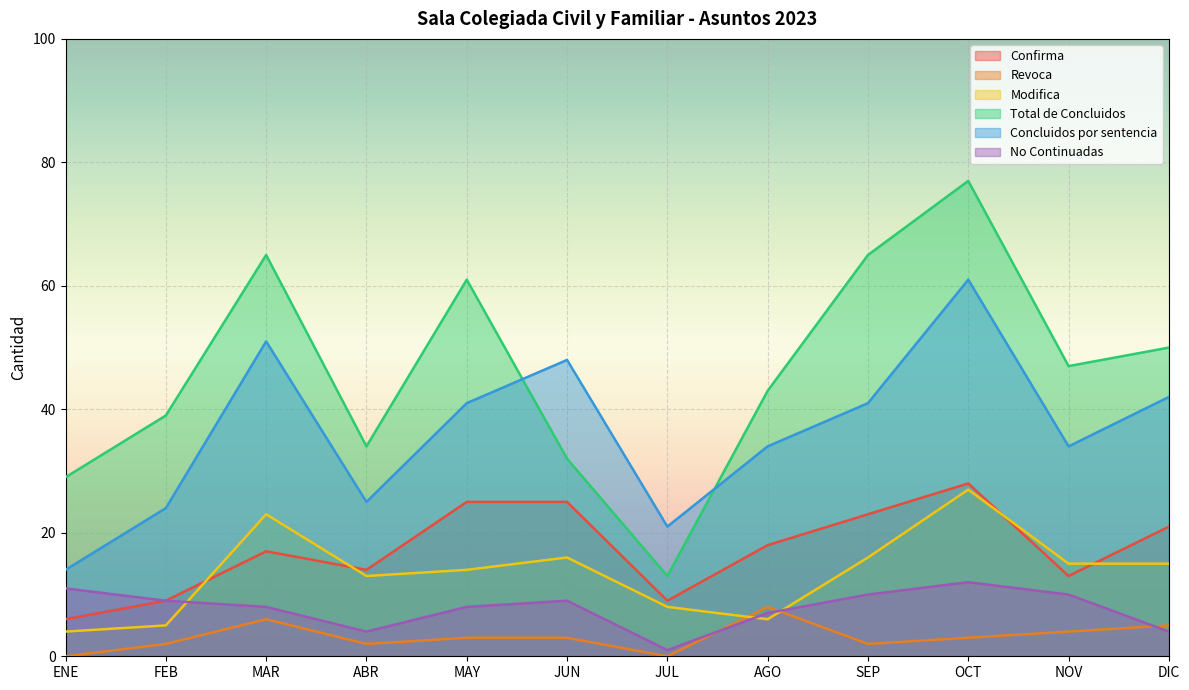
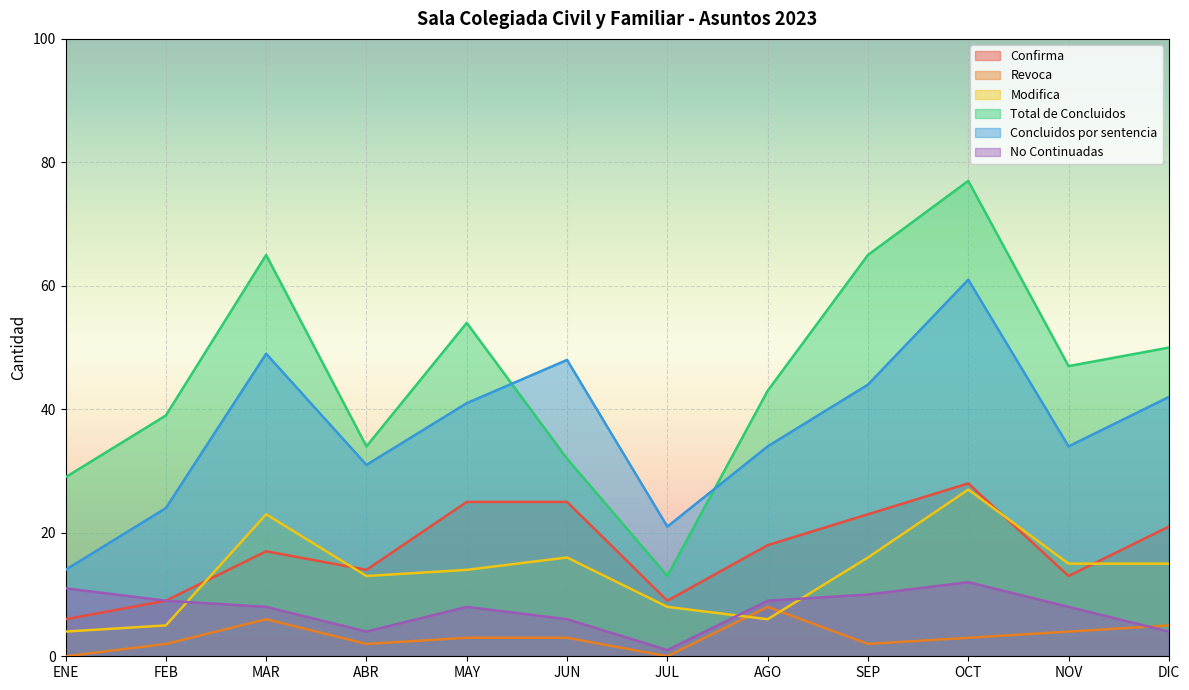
Concluidos por sentencia, MAR: 51 -> 49
Concluidos por sentencia, ABR: 25 -> 31
Total de Concluidos, MAY: 61 -> 54
No Continuadas, JUN: 9 -> 6
No Continuadas, AGO: 7 -> 9
Concluidos por sentencia, SEP: 41 -> 44
No Continuadas, NOV: 10 -> 8
